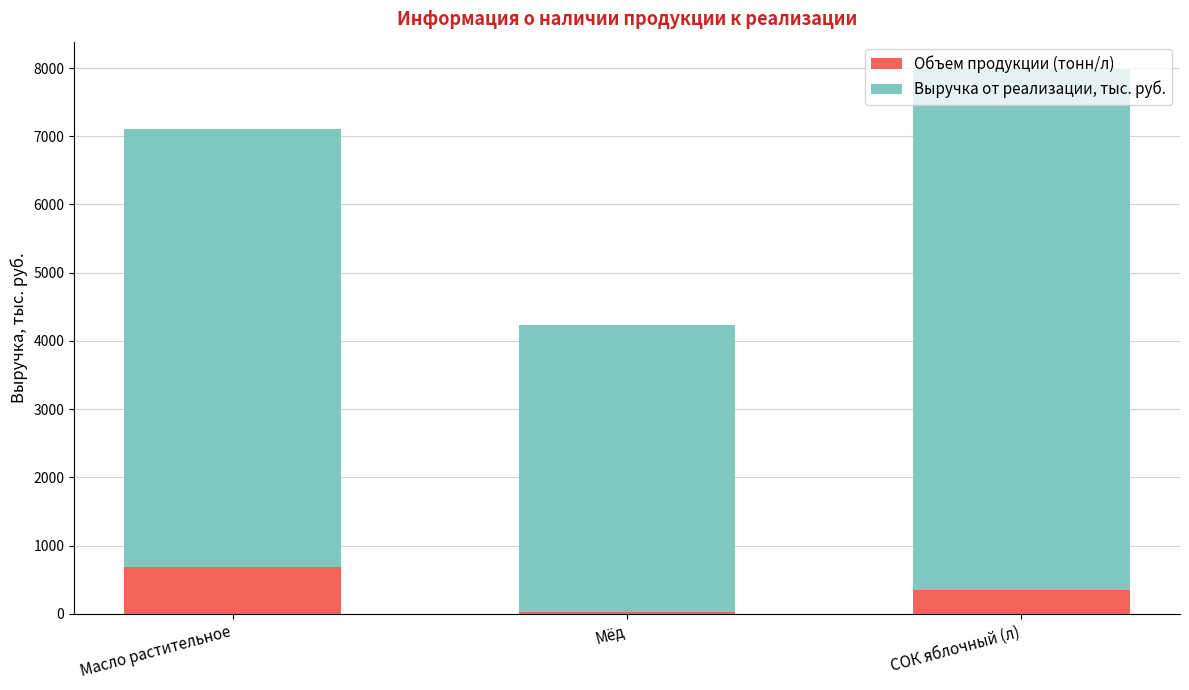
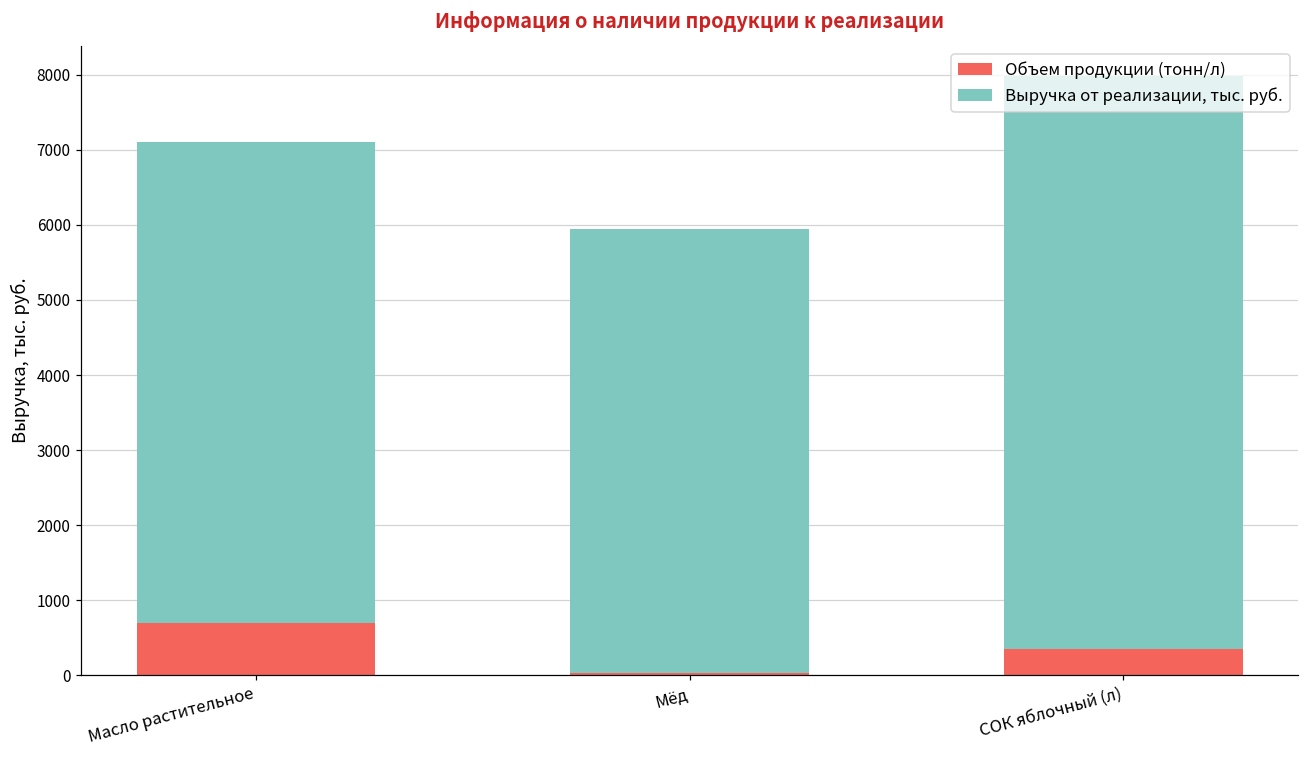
Выручка от реализации, тыс. руб., Мёд: 4200 -> 5900
